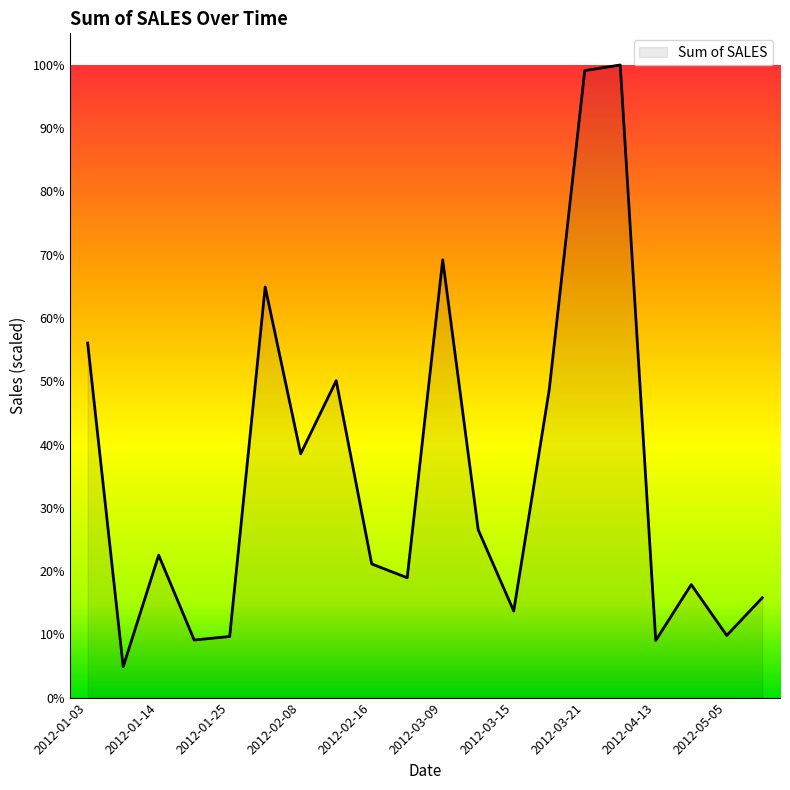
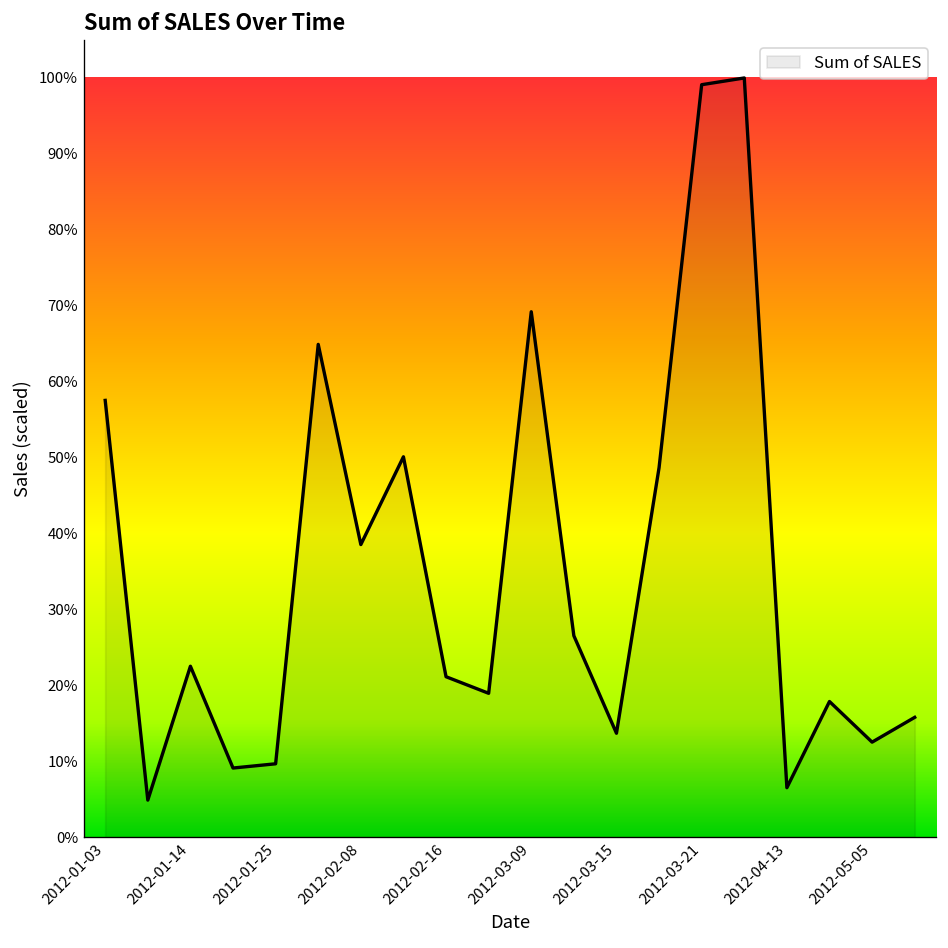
2012-01-03: 56% -> 58%
2012-04-13: 9% -> 7%
2012-05-05: 10% -> 13%
